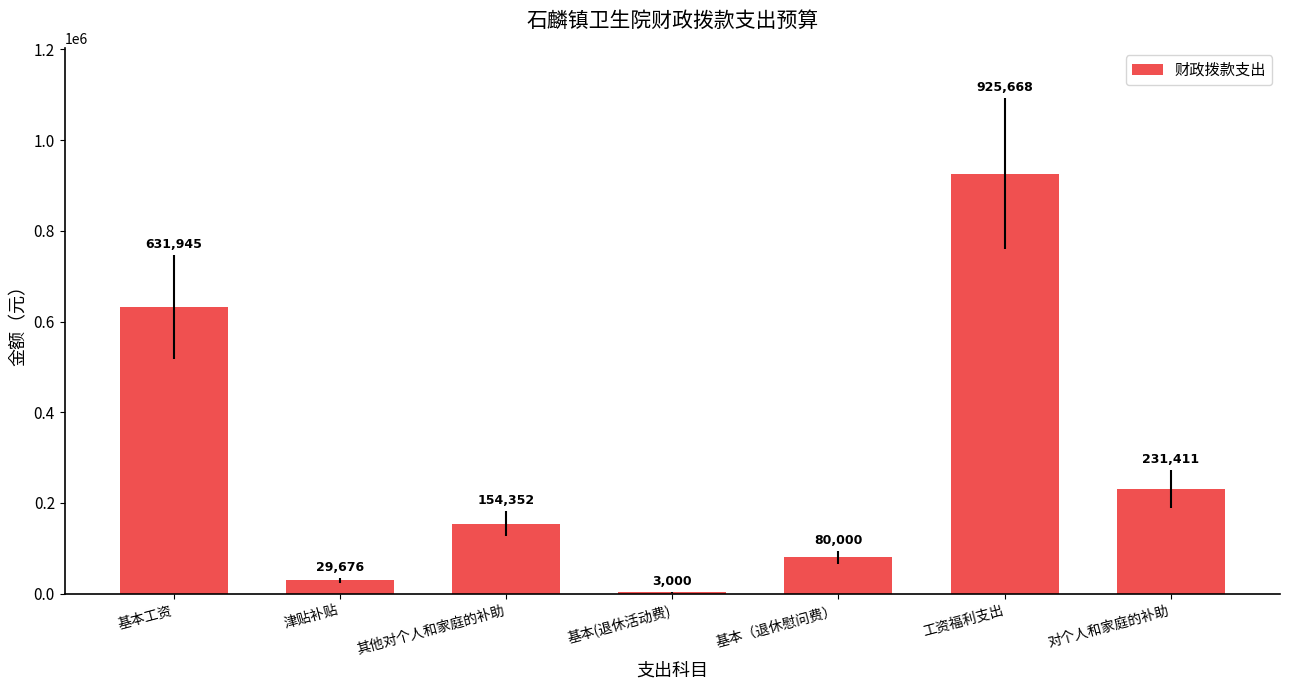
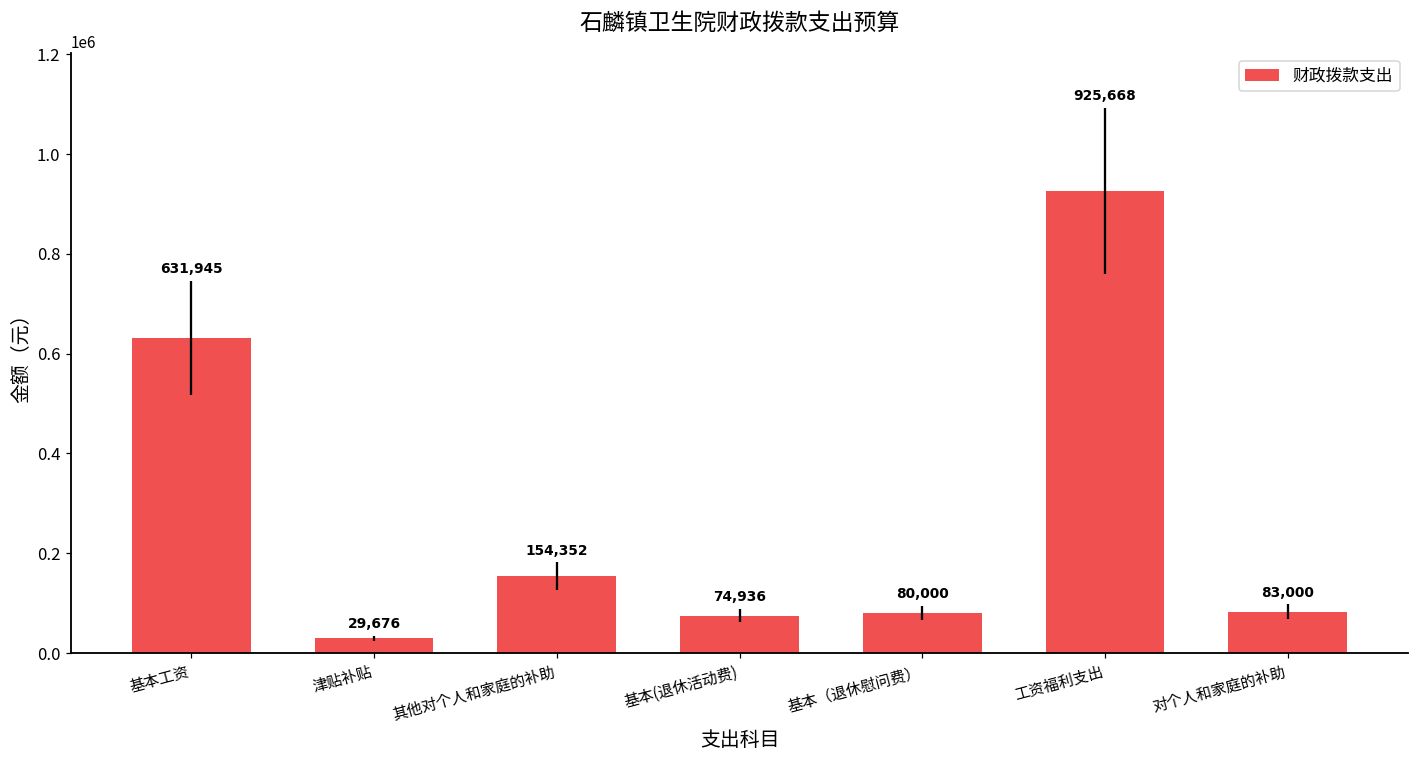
基本(退休活动费): 3,000 -> 74,936
对个人和家庭的补助: 231,411 -> 83,000
